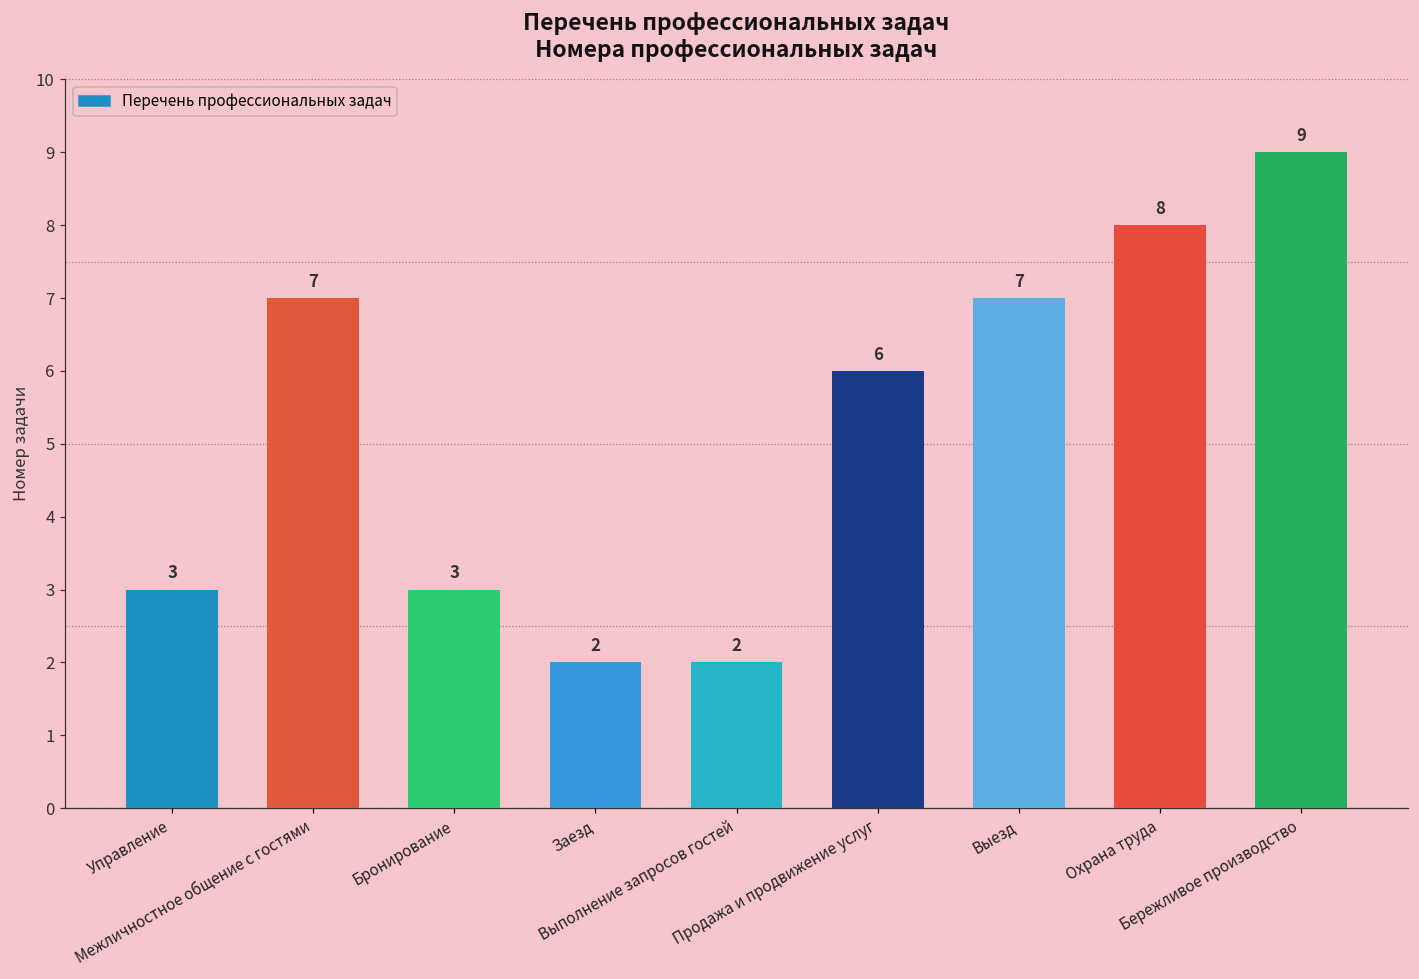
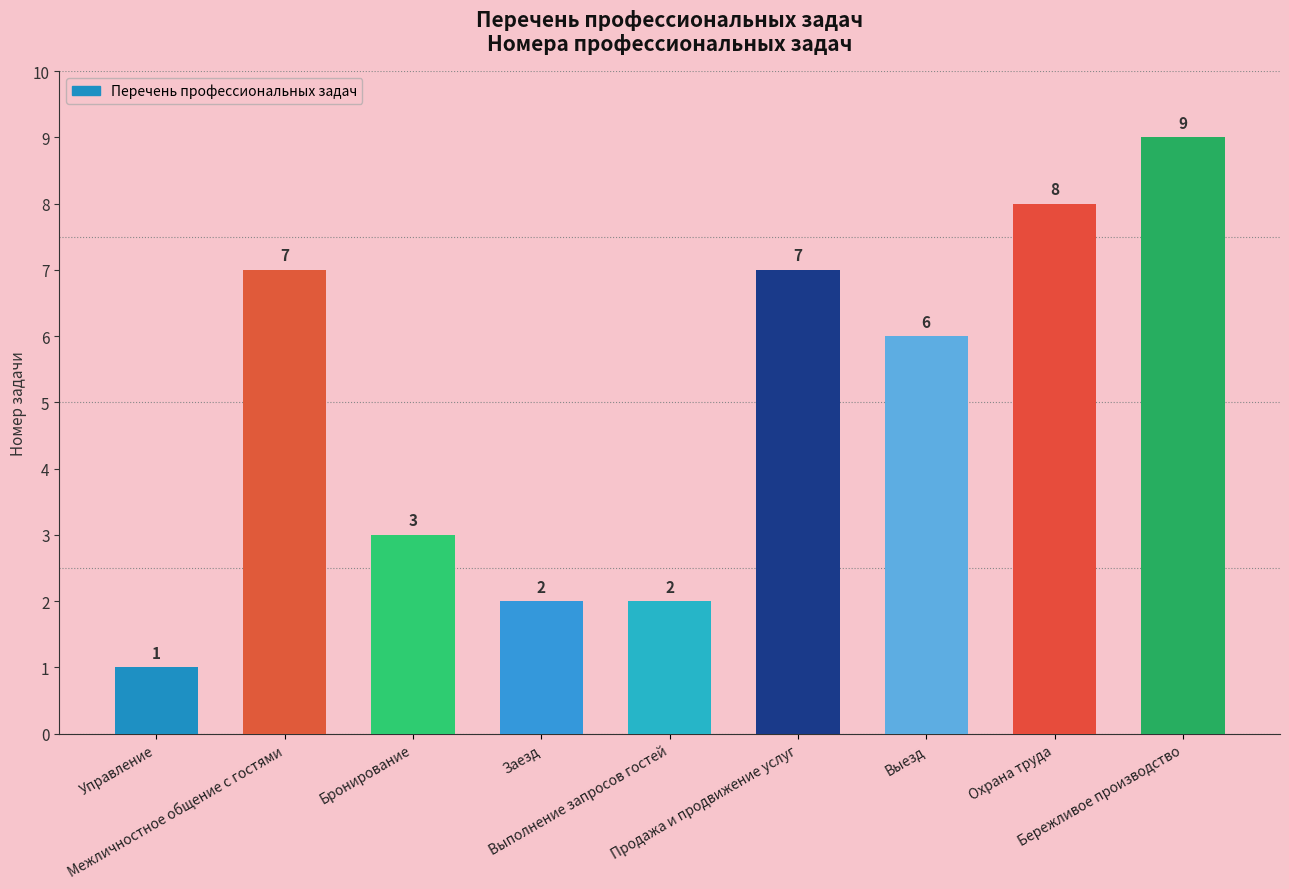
Управление: 3 -> 1
Продажа и продвижение услуг: 6 -> 7
Выезд: 7 -> 6
